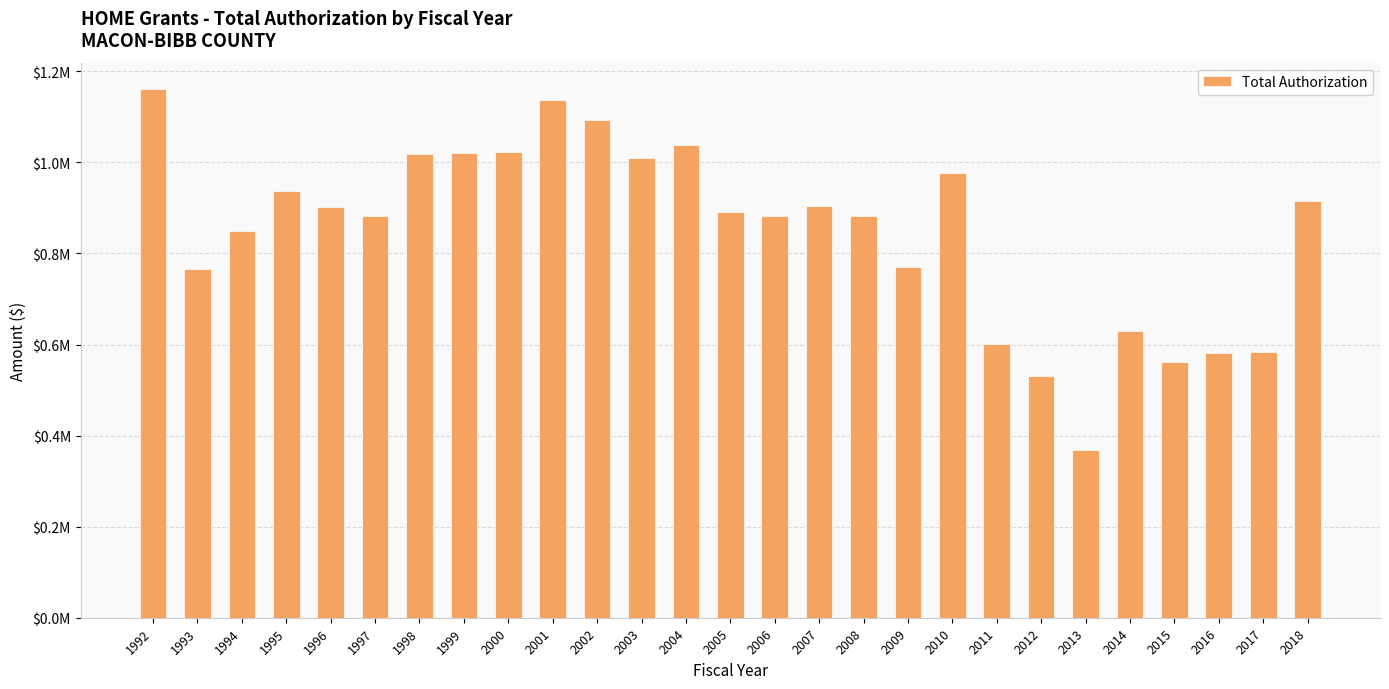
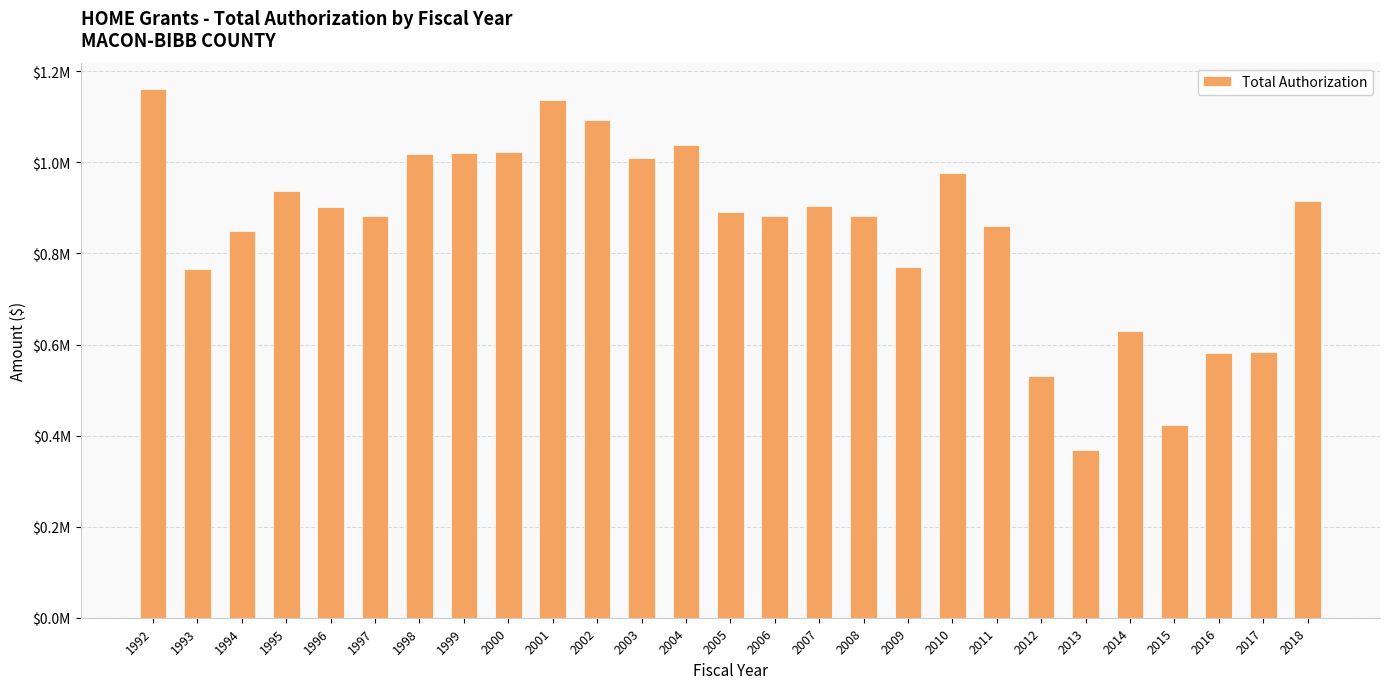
2011: $600000 -> $860000
2015: $560000 -> $420000
